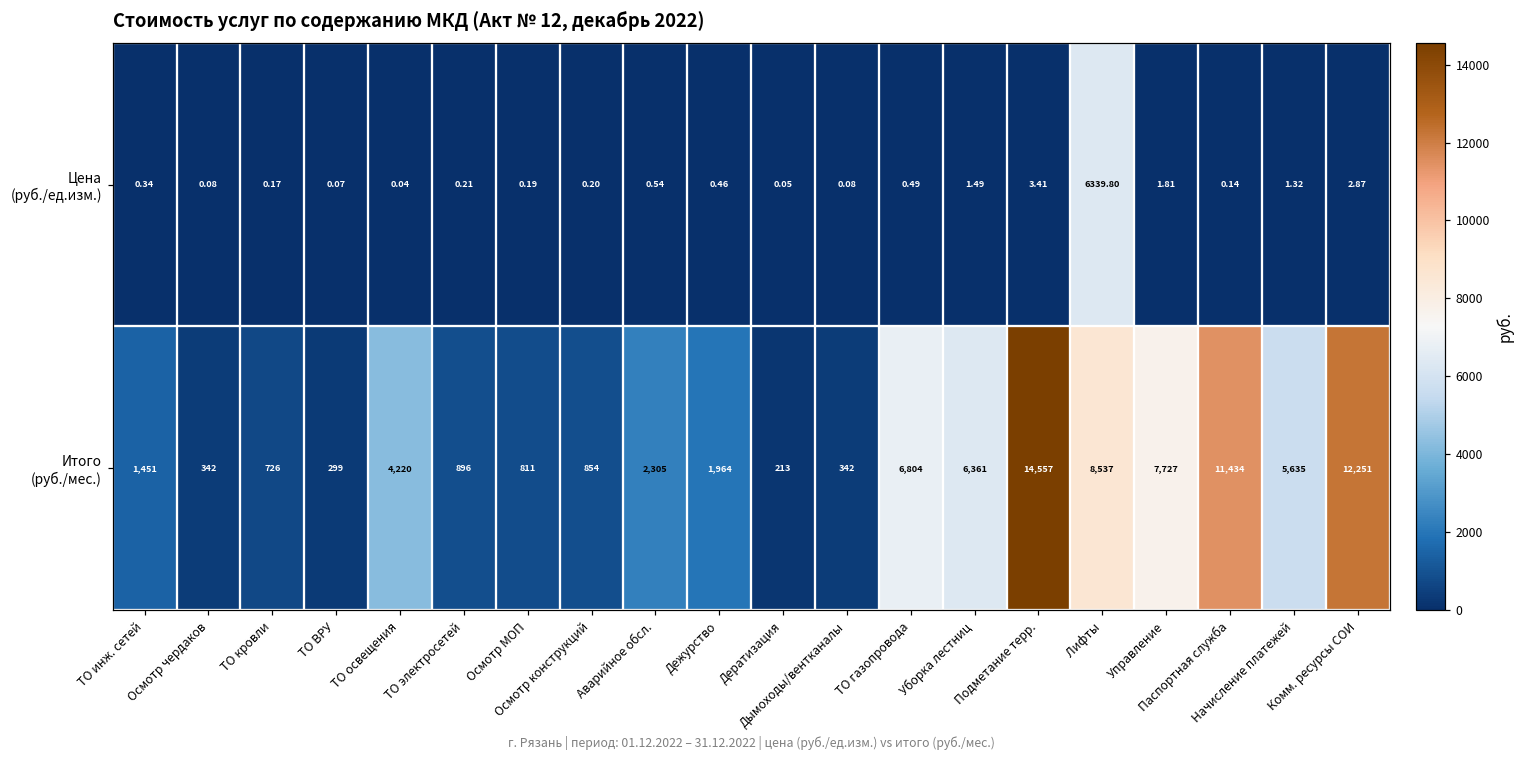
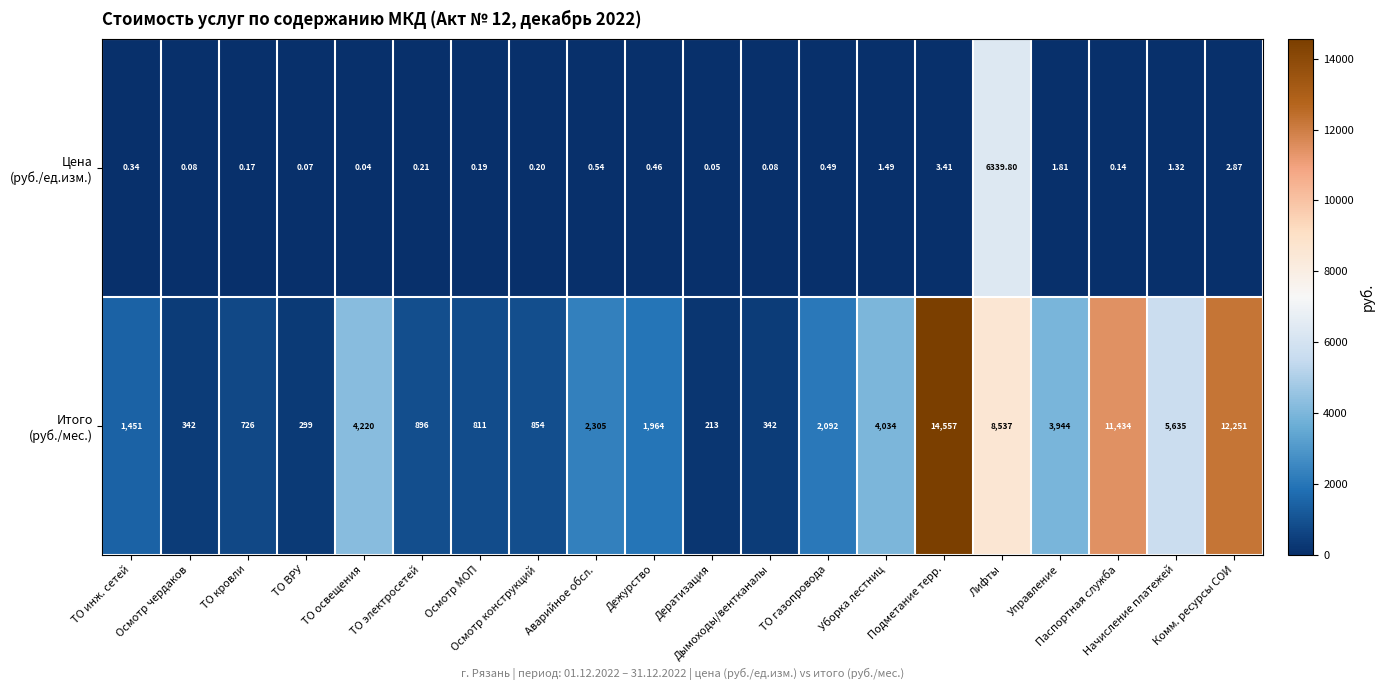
Итого (руб./мес.), ТО газопровода: 6,804 -> 2,092
Итого (руб./мес.), Уборка лестниц: 6,361 -> 4,034
Итого (руб./мес.), Управление: 7,727 -> 3,944
